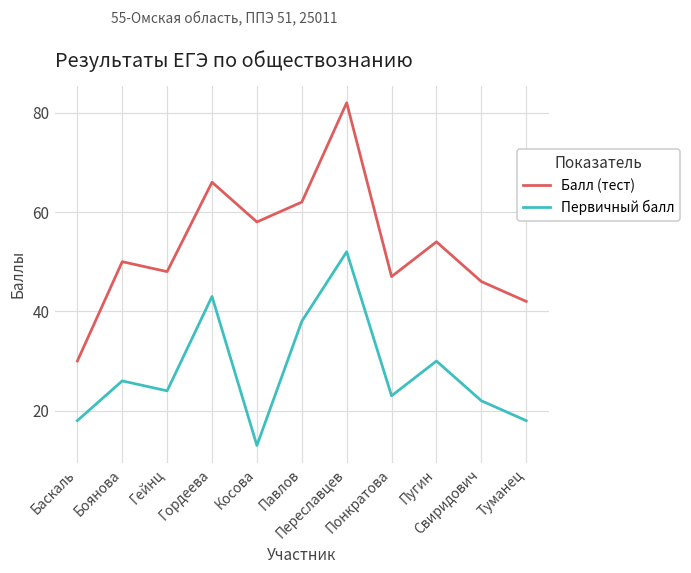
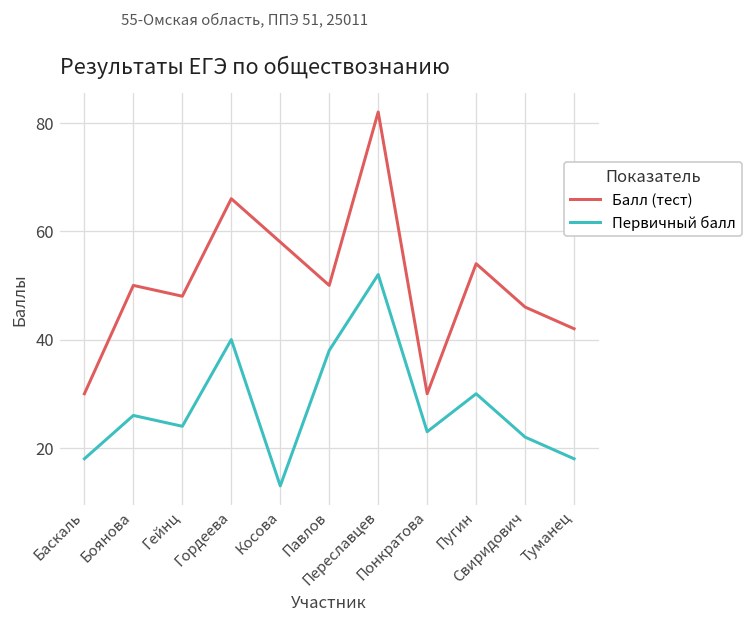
Первичный балл, Гордеева: 43 -> 40
Балл (тест), Павлов: 62 -> 50
Балл (тест), Понкратова: 47 -> 30
